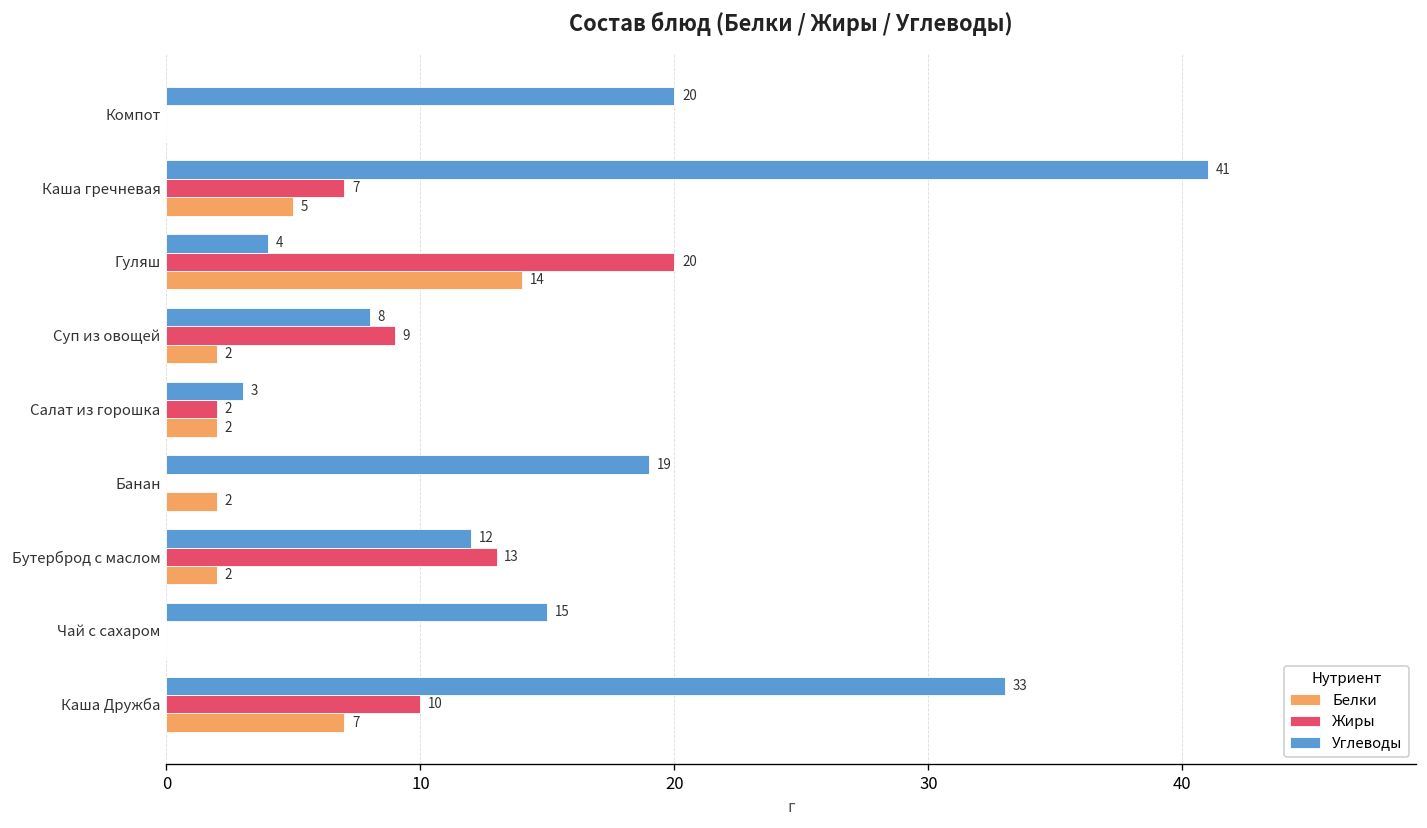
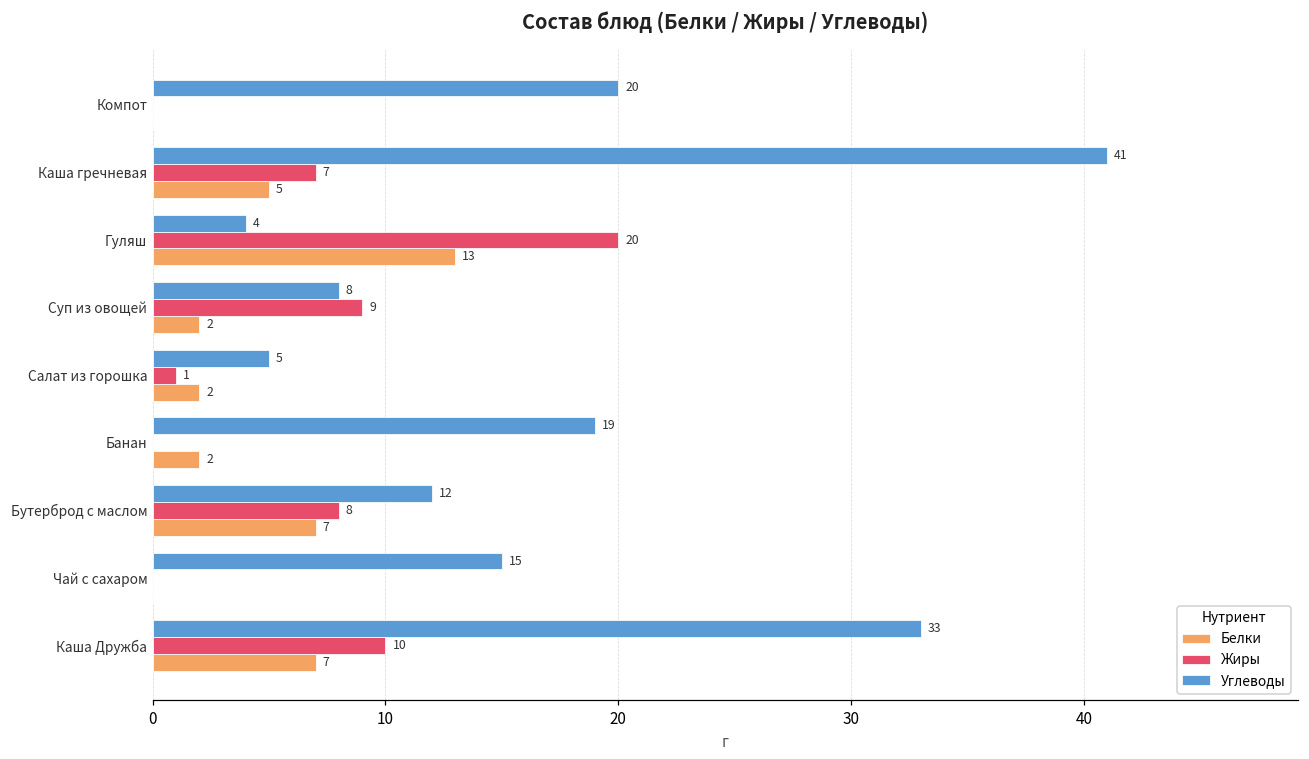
Белки, Гуляш: 14 -> 13
Углеводы, Салат из горошка: 3 -> 5
Жиры, Салат из горошка: 2 -> 1
Жиры, Бутерброд с маслом: 13 -> 8
Белки, Бутерброд с маслом: 2 -> 7
